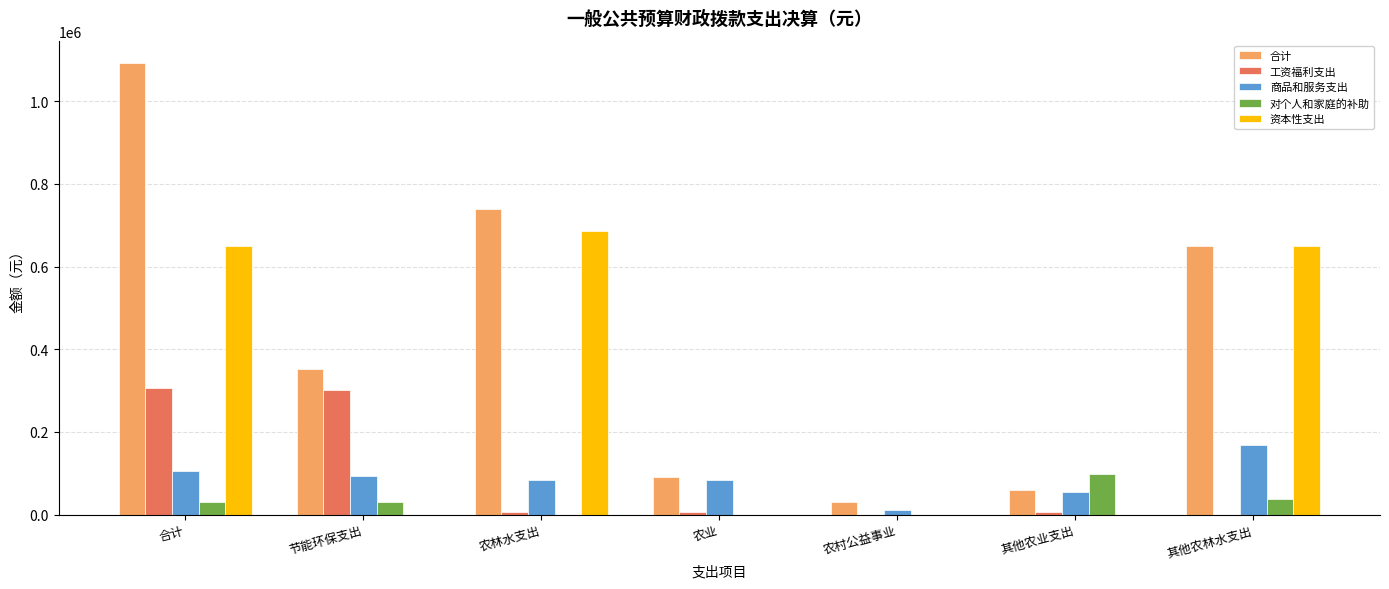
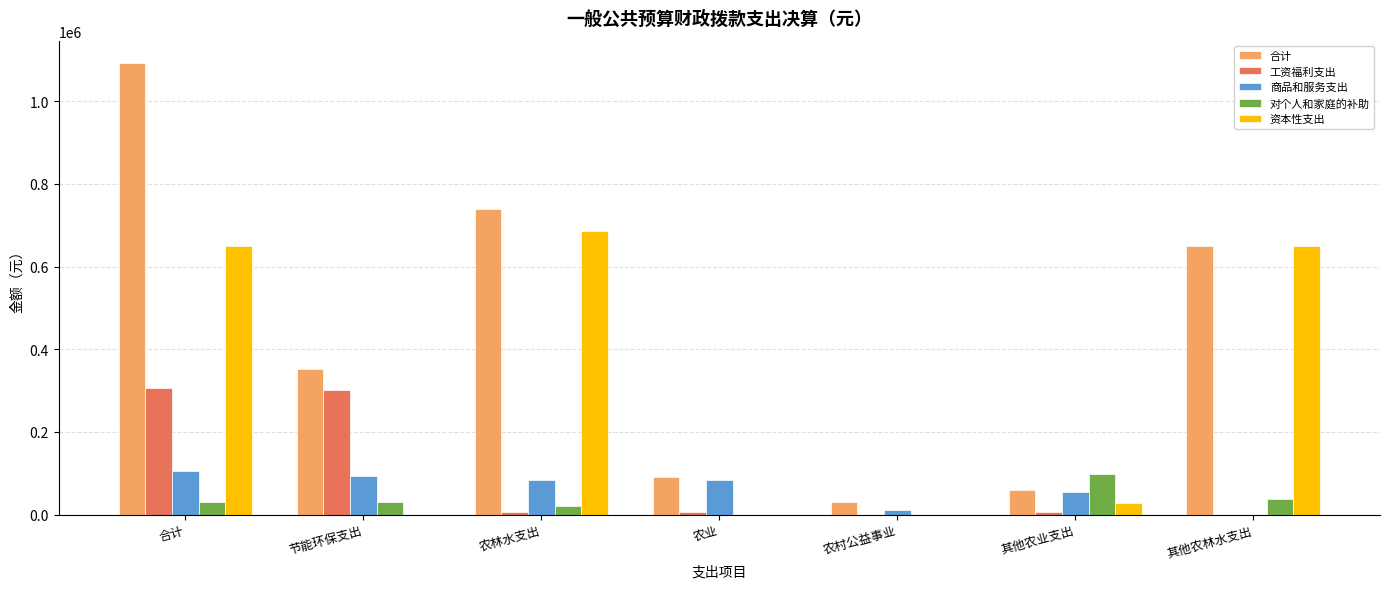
对个人和家庭的补助, 农林水支出: 0 -> 20000
资本性支出, 其他农业支出: 0 -> 30000
商品和服务支出, 其他农林水支出: 170000 -> 0
